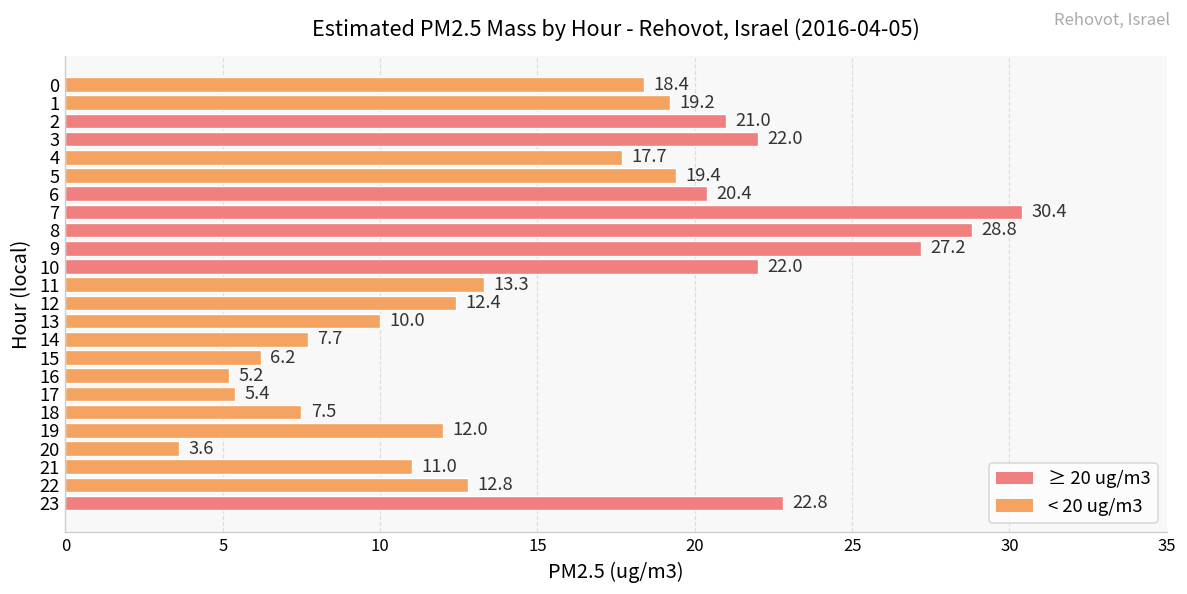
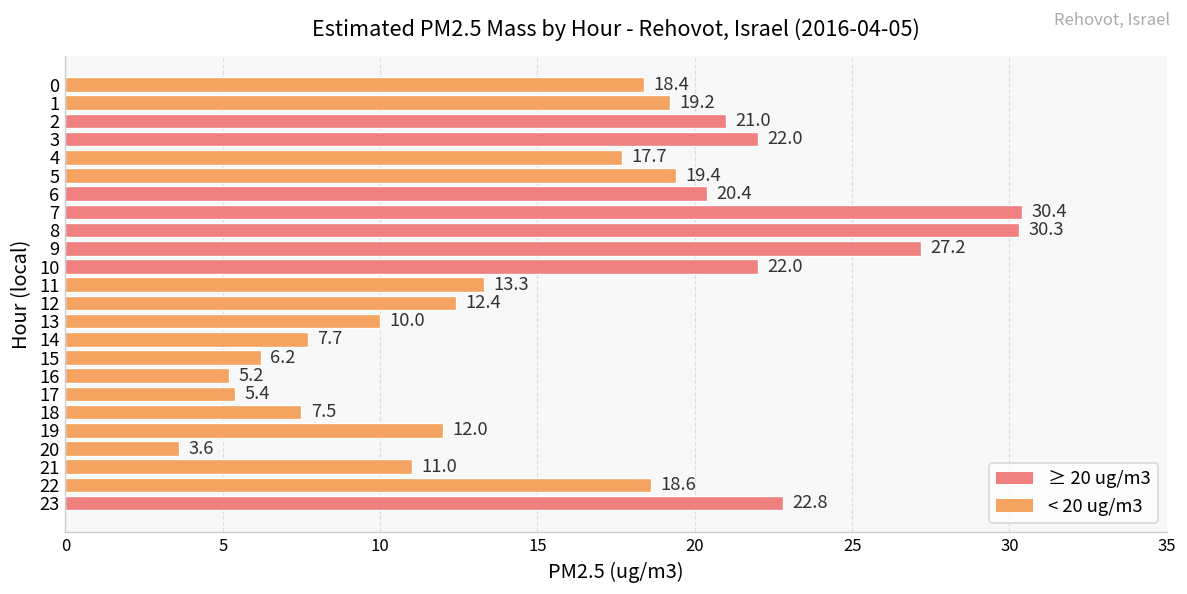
8: 28.8 -> 30.3
22: 12.8 -> 18.6
